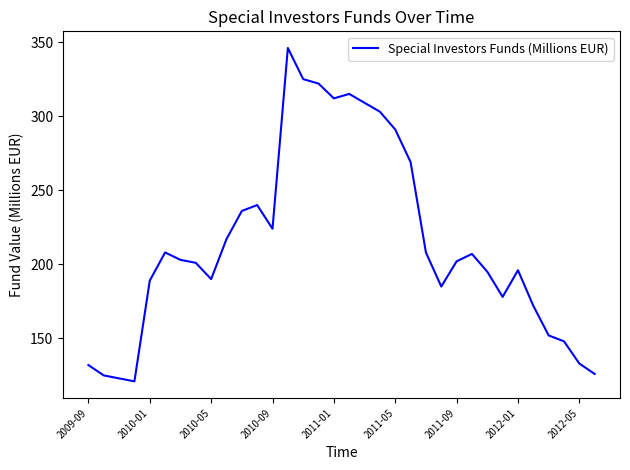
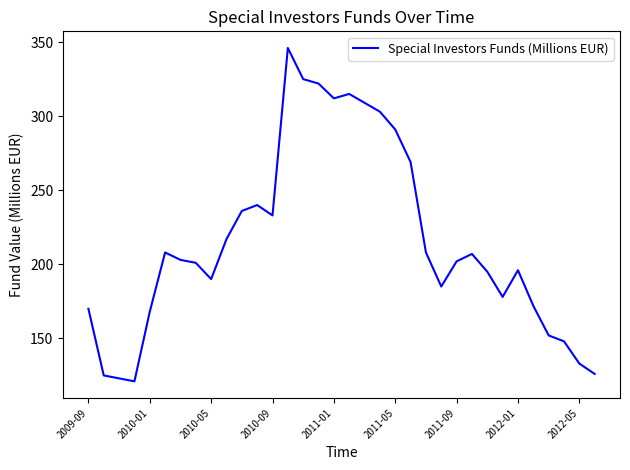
2009-09: 132 -> 170
2010-01: 189 -> 168
2010-09: 224 -> 233
